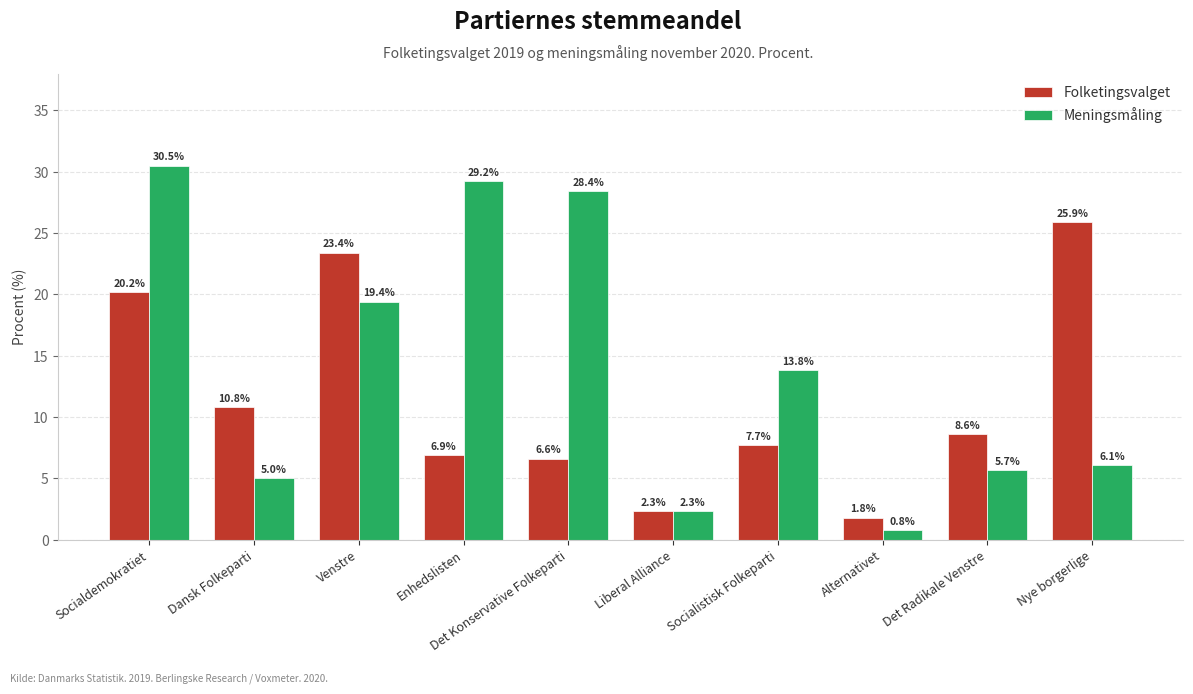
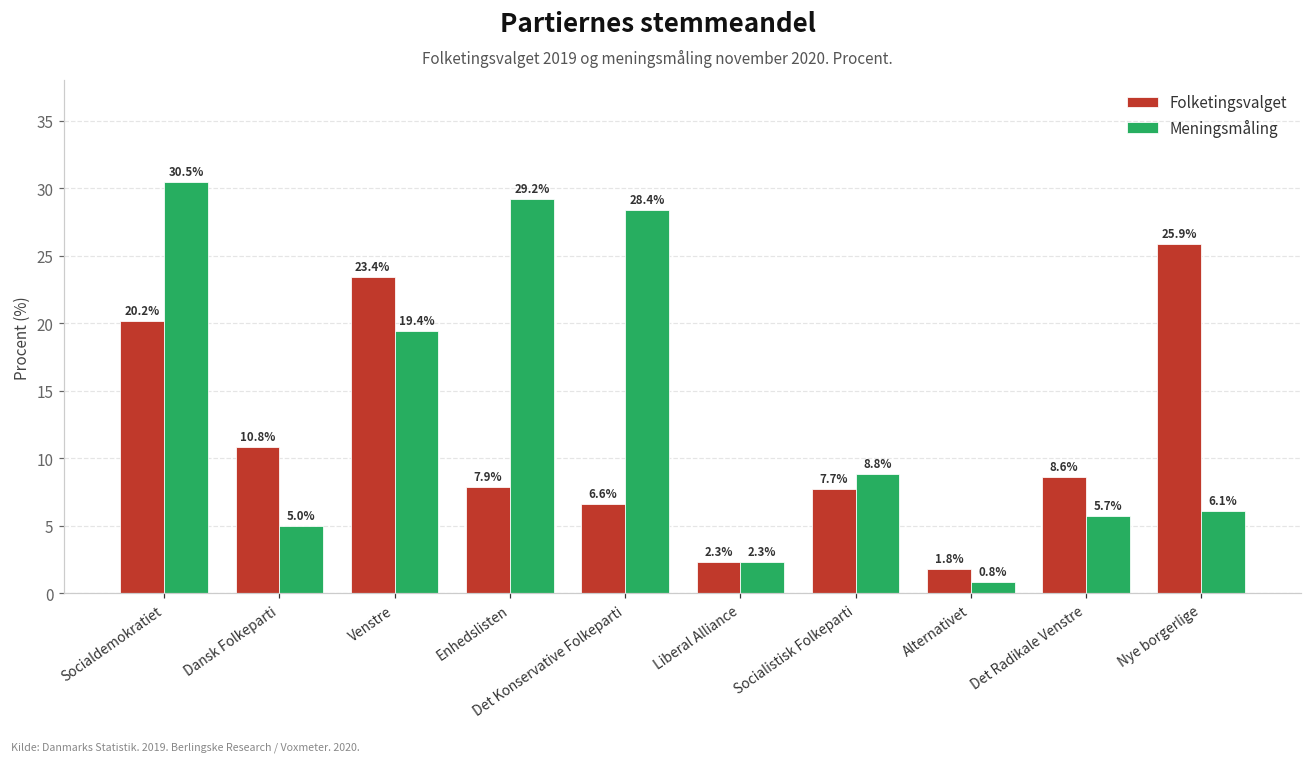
Folketingsvalget, Enhedslisten: 6.9% -> 7.9%
Meningsmåling, Socialistisk Folkeparti: 13.8% -> 8.8%
